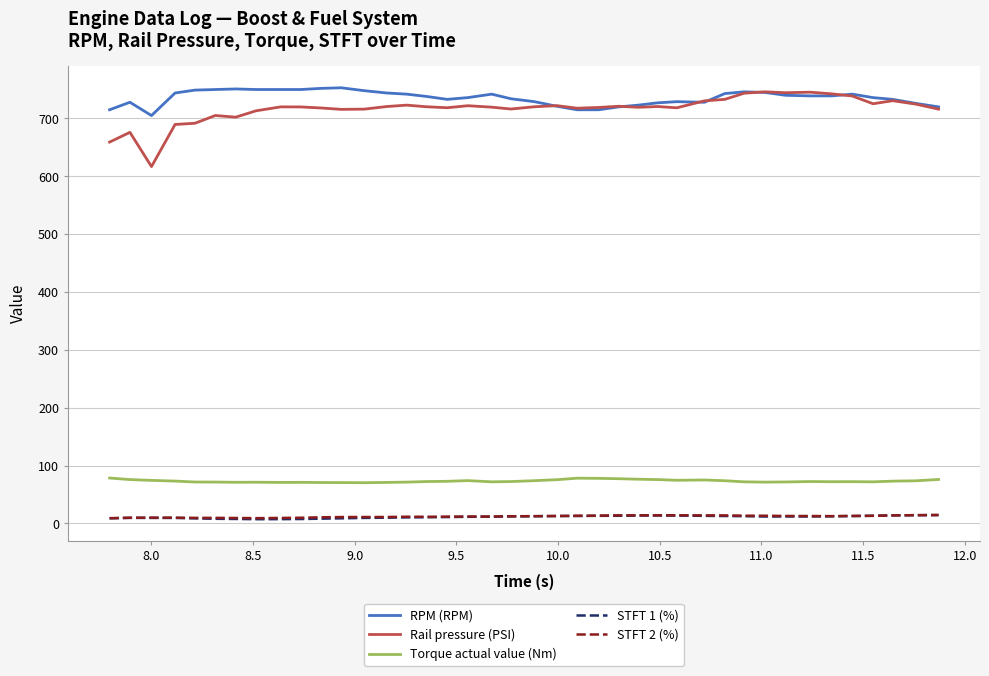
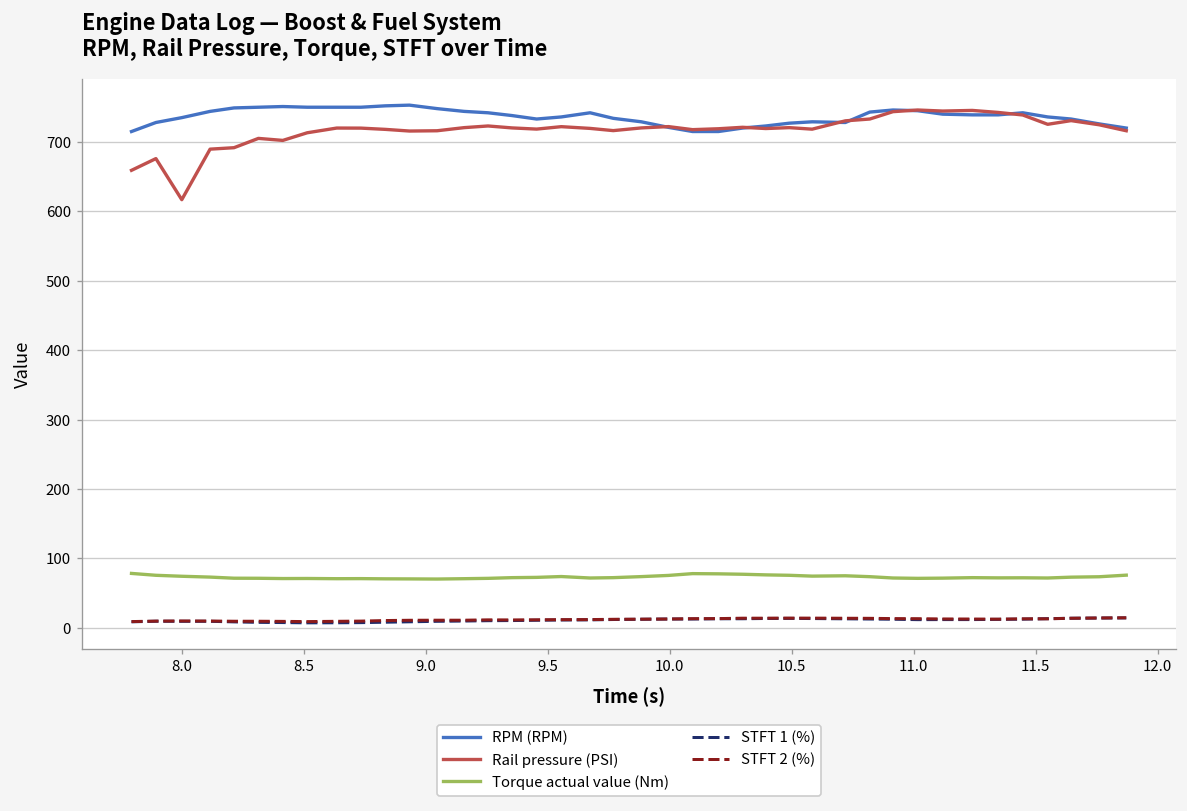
RPM (RPM), 8.0: 710 -> 740
